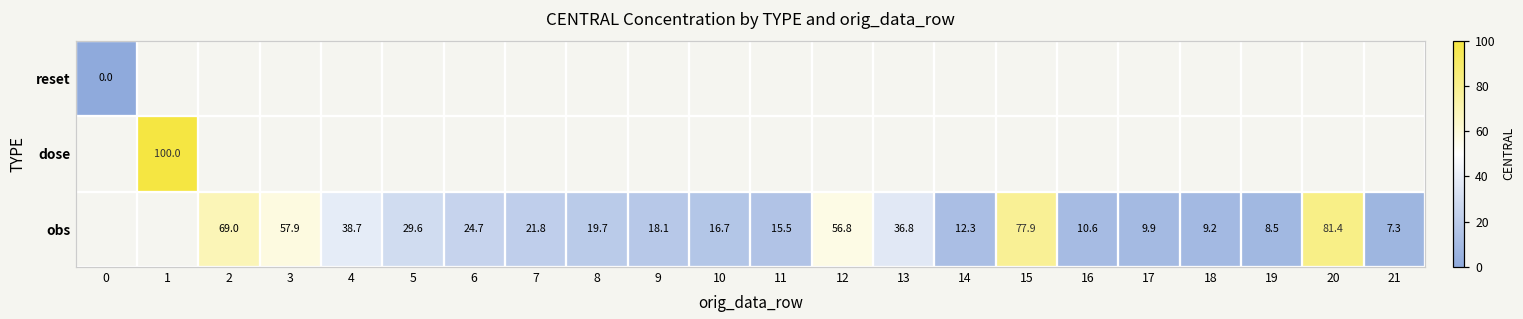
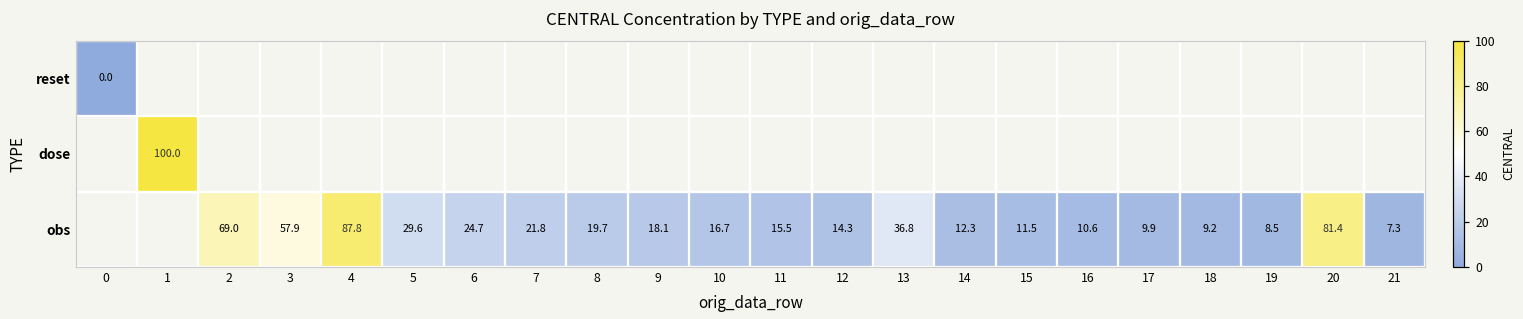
obs, 4: 38.7 -> 87.8
obs, 12: 56.8 -> 14.3
obs, 15: 77.9 -> 11.5
